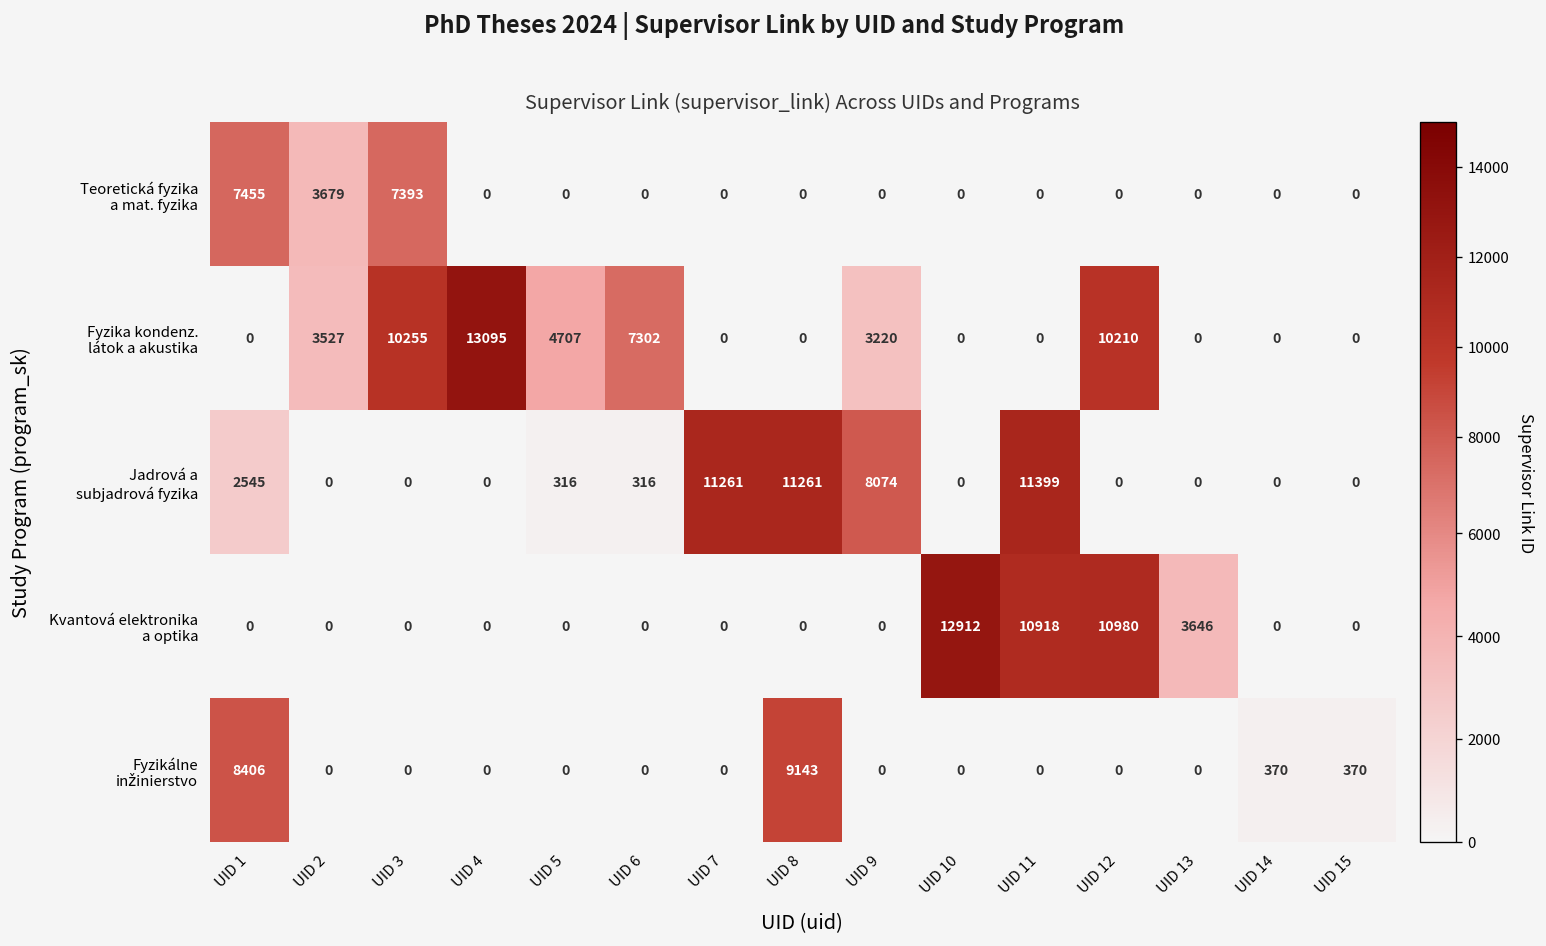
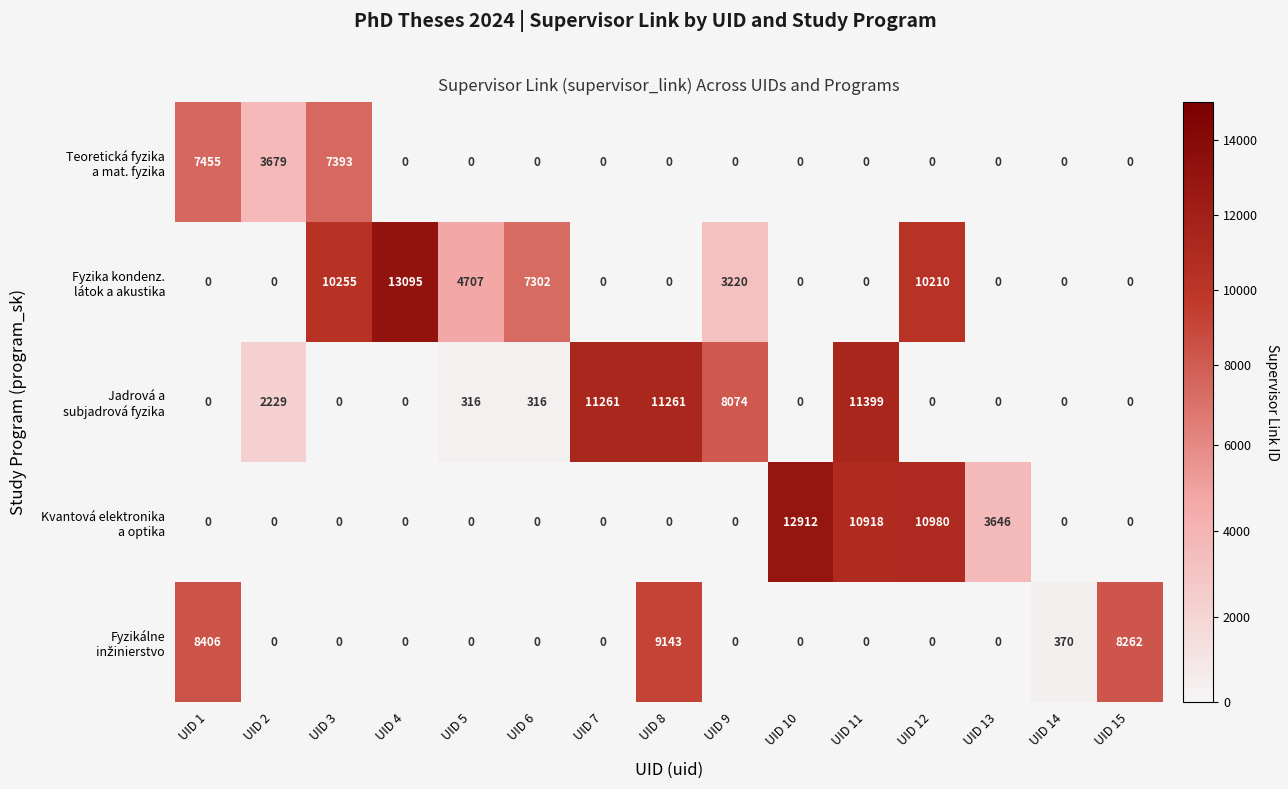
Fyzika kondenz. látok a akustika, UID 2: 3527 -> 0
Jadrová a subjadrová fyzika, UID 1: 2545 -> 0
Jadrová a subjadrová fyzika, UID 2: 0 -> 2229
Fyzikálne inžinierstvo, UID 15: 370 -> 8262
